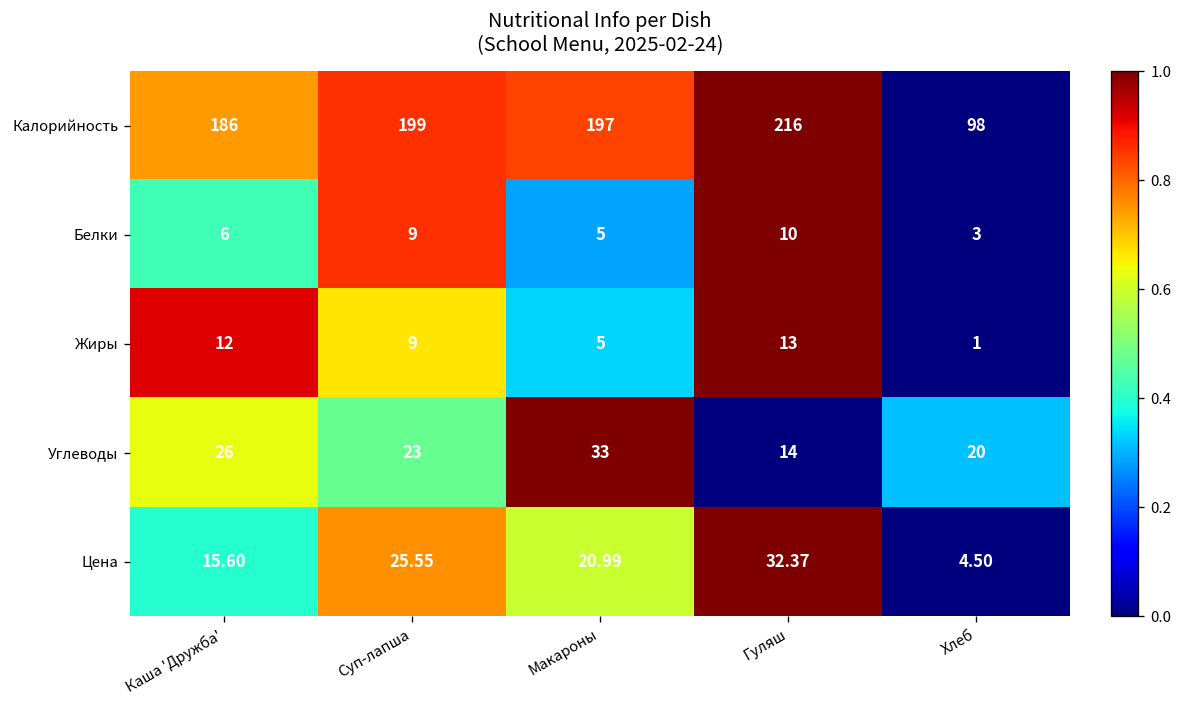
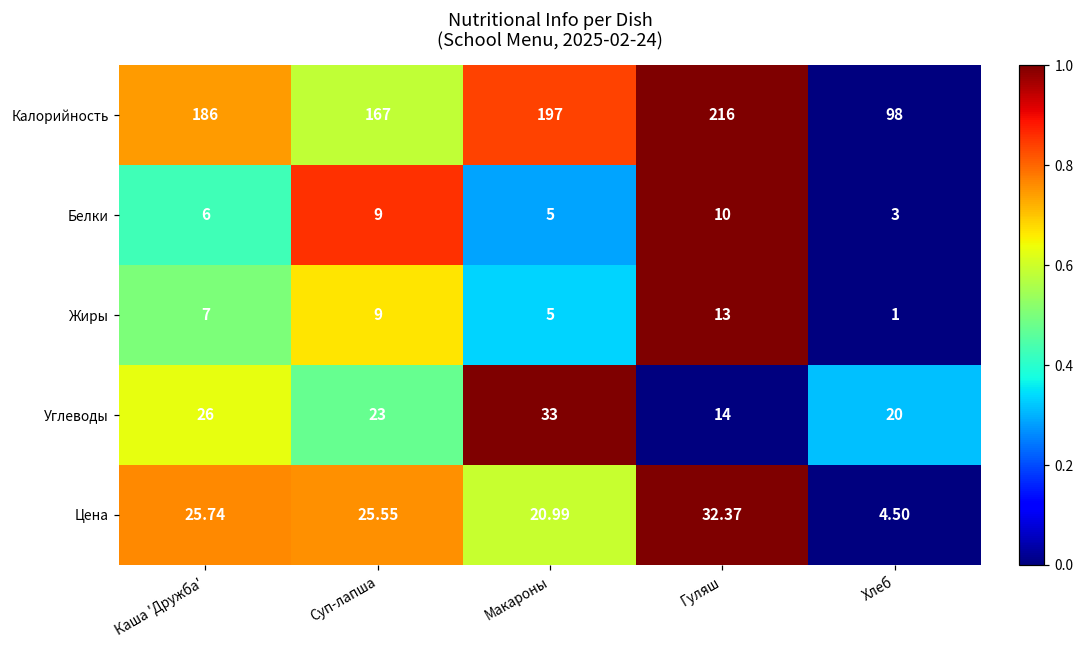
Калорийность, Суп-лапша: 199 -> 167
Жиры, Каша 'Дружба': 12 -> 7
Цена, Каша 'Дружба': 15.60 -> 25.74
